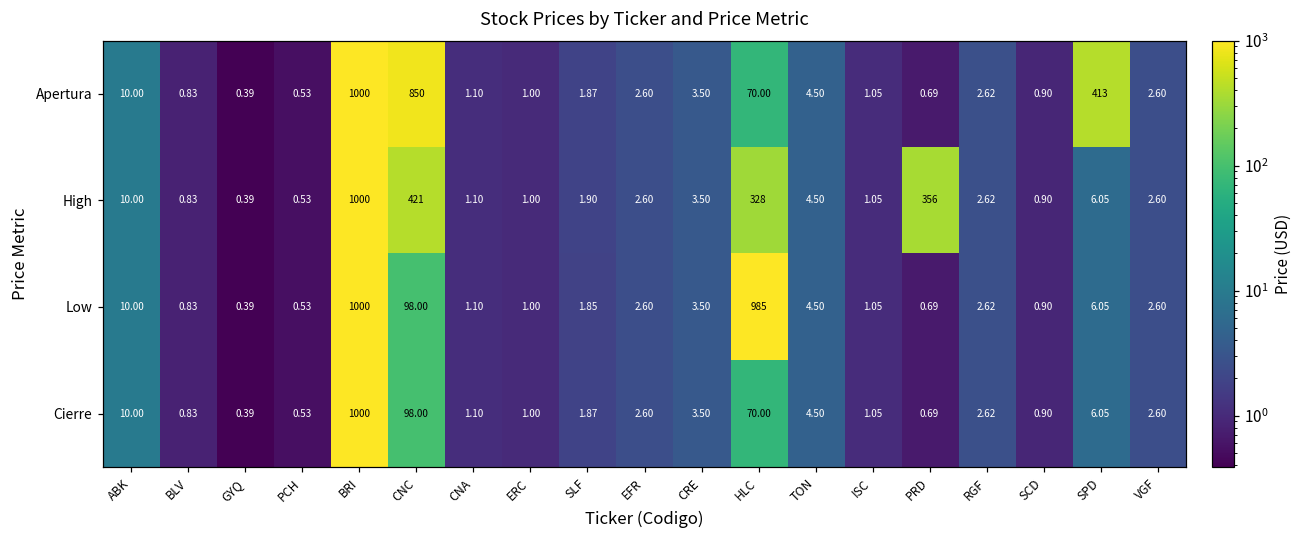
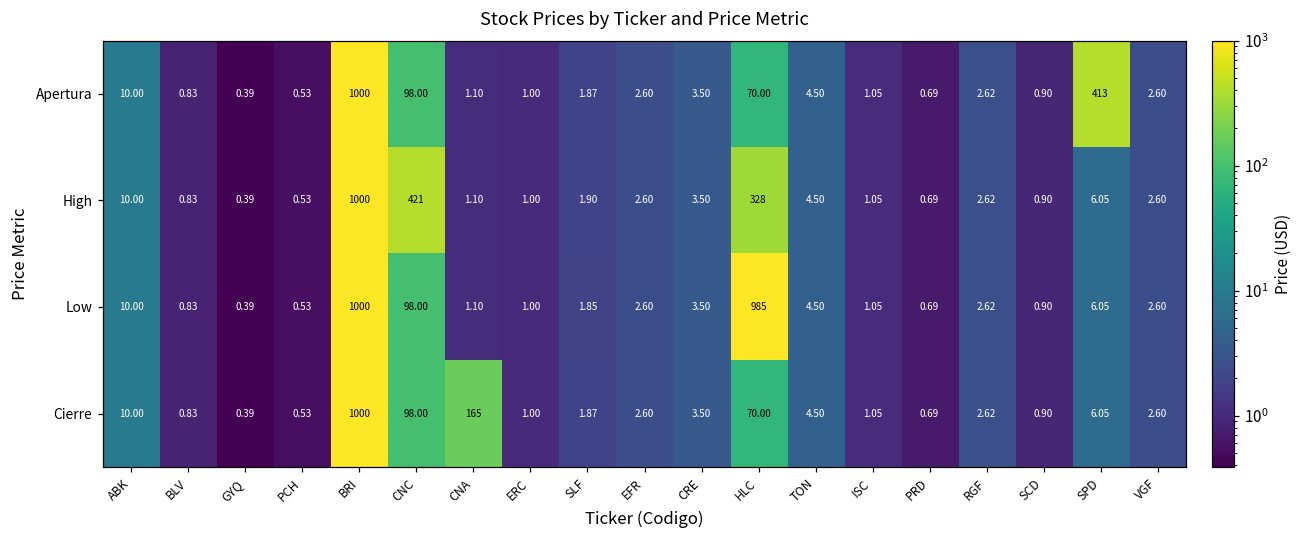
Apertura, CNC: 850 -> 98.00
High, PRD: 356 -> 0.69
Cierre, CNA: 1.10 -> 165
